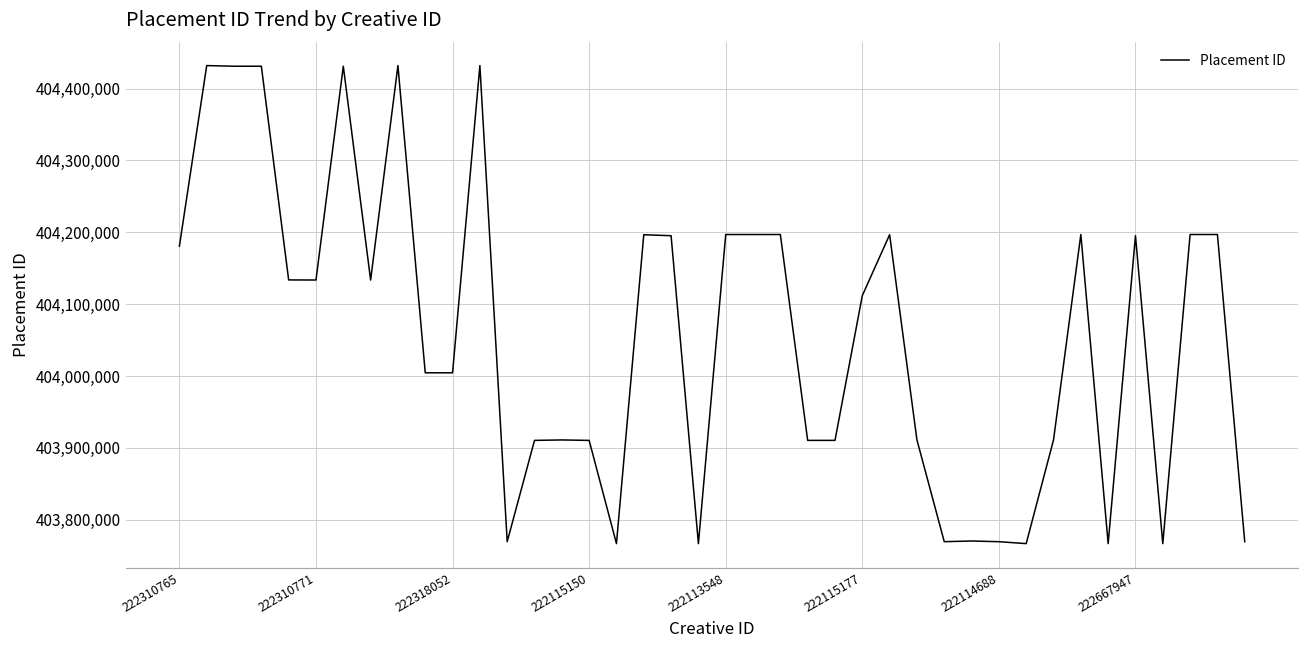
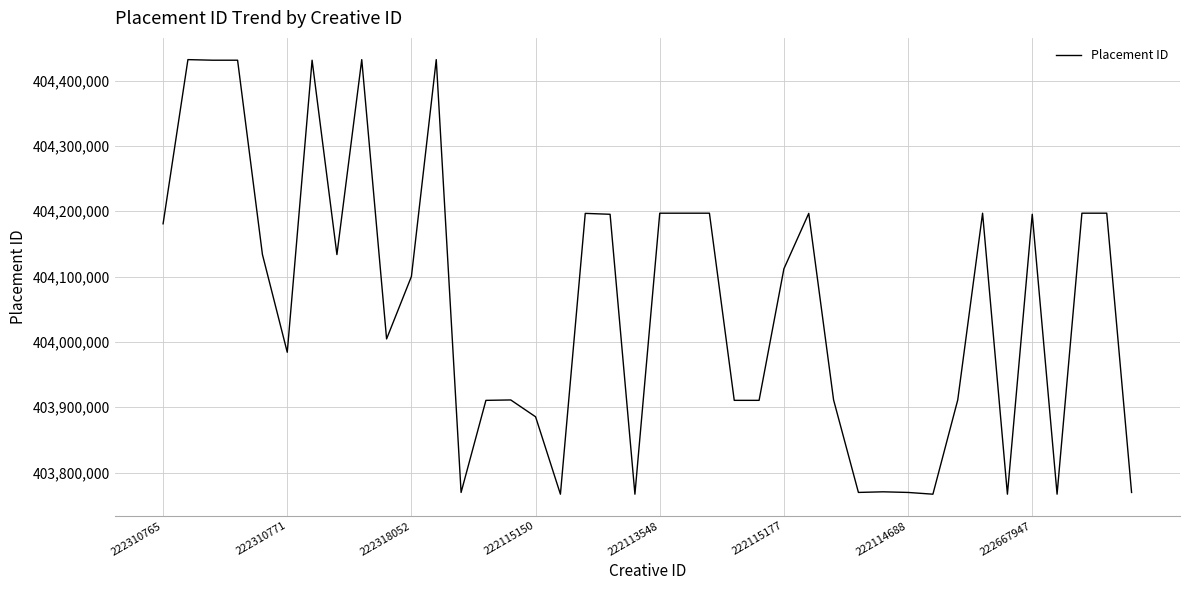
222310771: 404,130,000 -> 403,980,000
222318052: 404,000,000 -> 404,100,000
222115150: 403,910,000 -> 403,890,000
